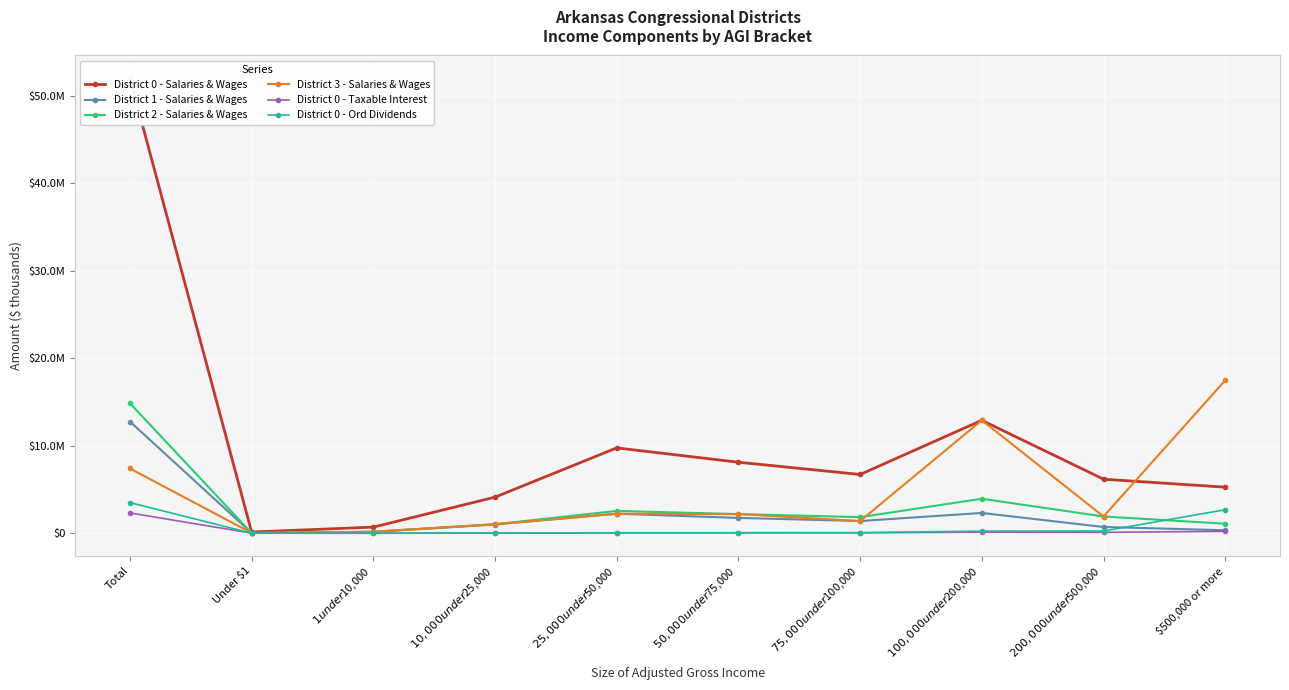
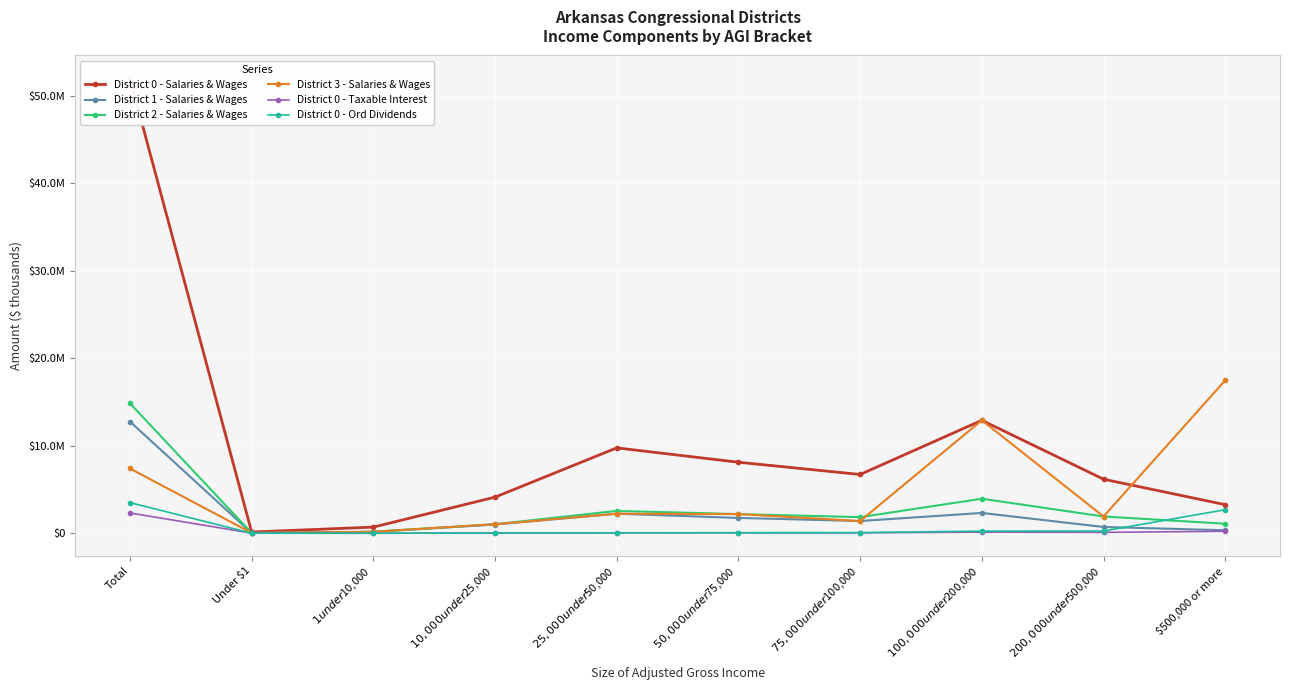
District 0 - Salaries & Wages, $500,000 or more: $5000000 -> $3000000
